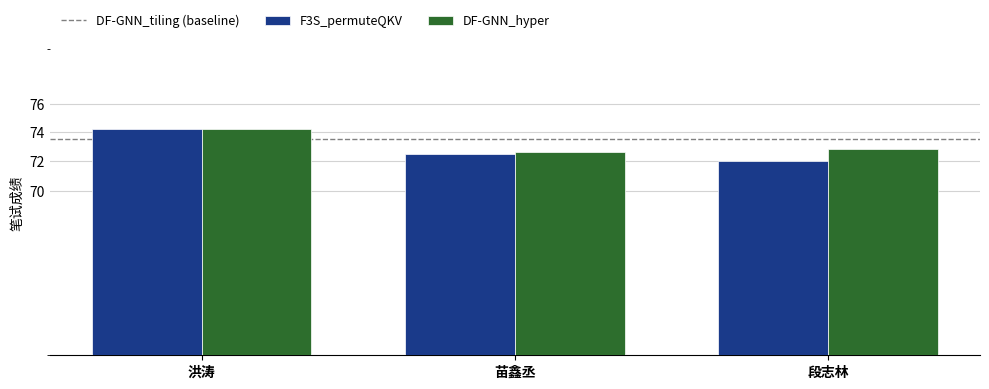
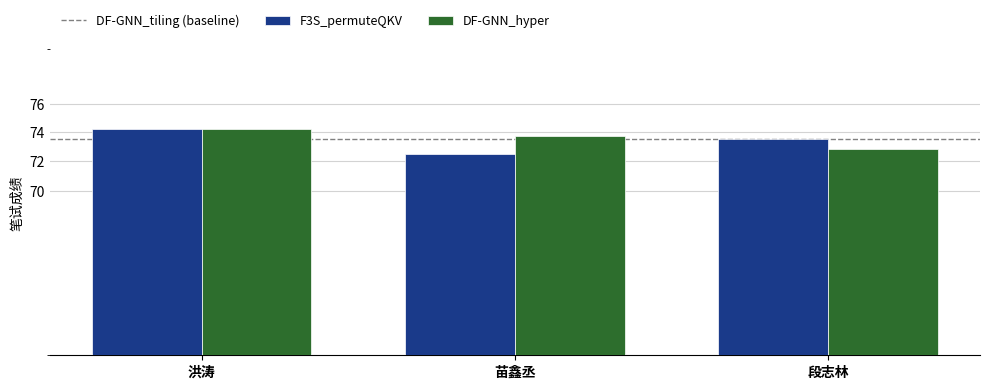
DF-GNN_hyper, 苗鑫丞: 72.6 -> 73.7
F3S_permuteQKV, 段志林: 72.0 -> 73.5
